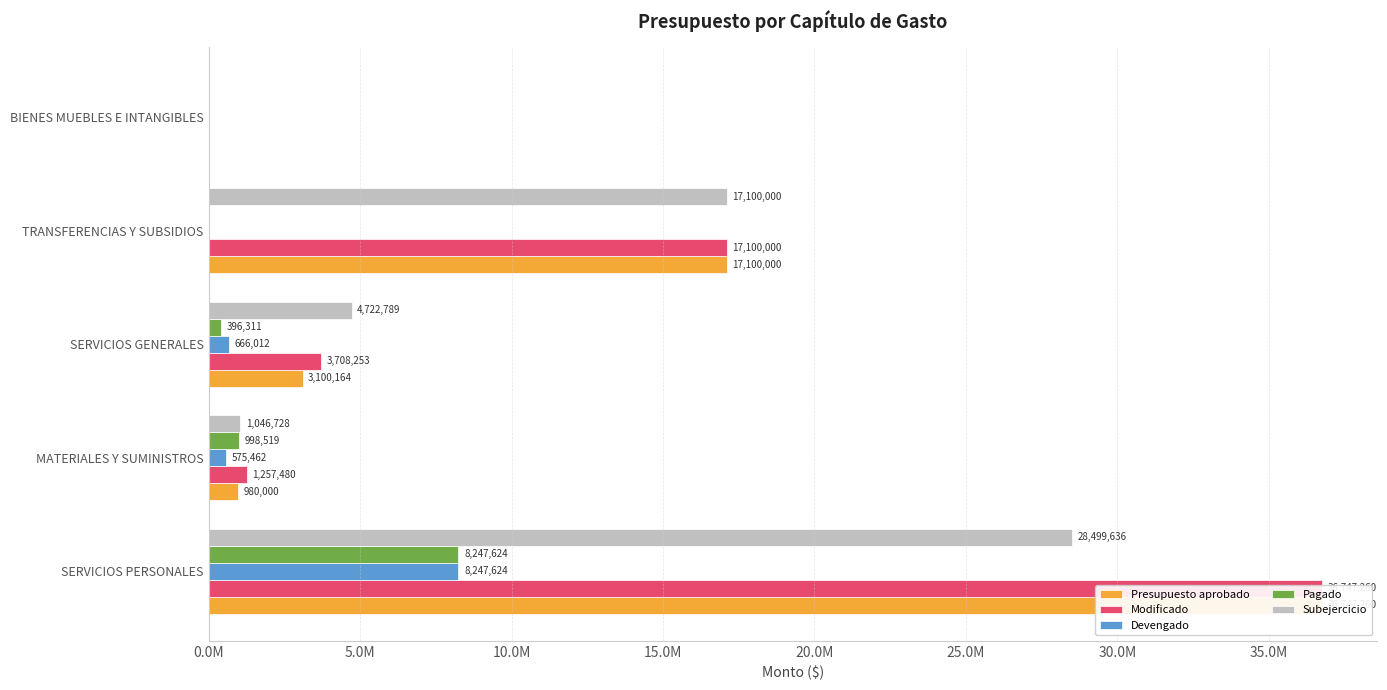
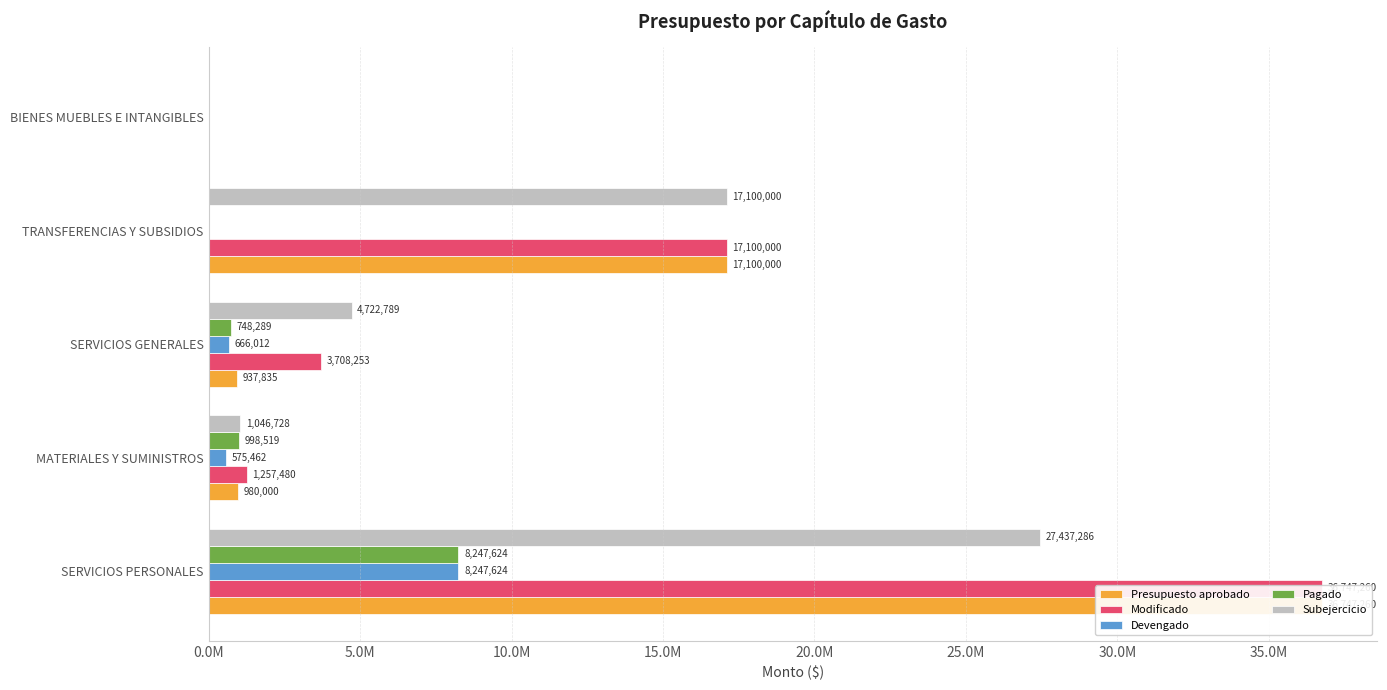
Pagado, SERVICIOS GENERALES: 396,311 -> 748,289
Presupuesto aprobado, SERVICIOS GENERALES: 3,100,164 -> 937,835
Subejercicio, SERVICIOS PERSONALES: 28,499,636 -> 27,437,286
